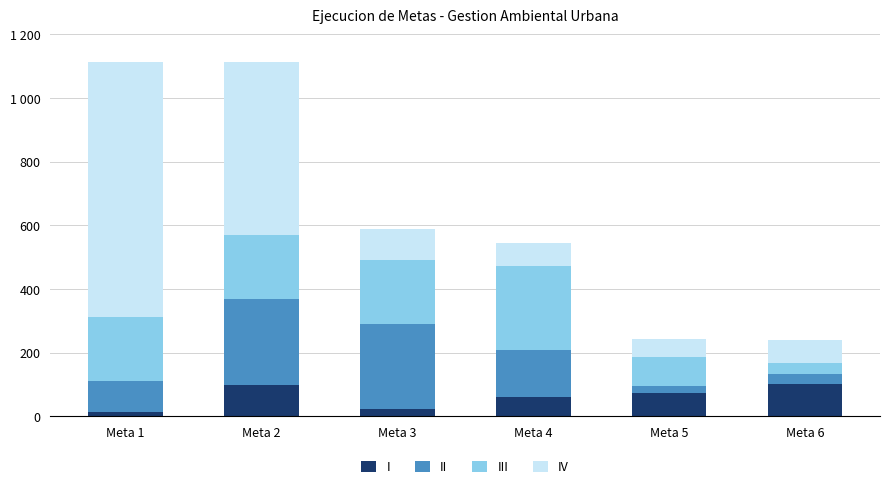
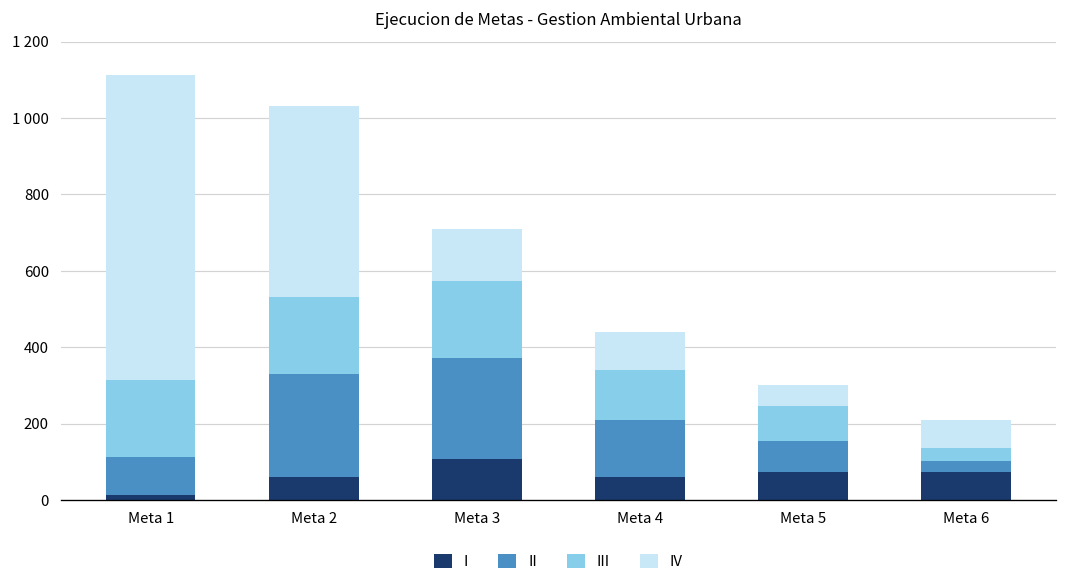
I, Meta 2: 100 -> 60
IV, Meta 2: 540 -> 500
I, Meta 3: 20 -> 110
IV, Meta 3: 100 -> 140
III, Meta 4: 270 -> 130
IV, Meta 4: 70 -> 100
II, Meta 5: 20 -> 80
I, Meta 6: 100 -> 70
